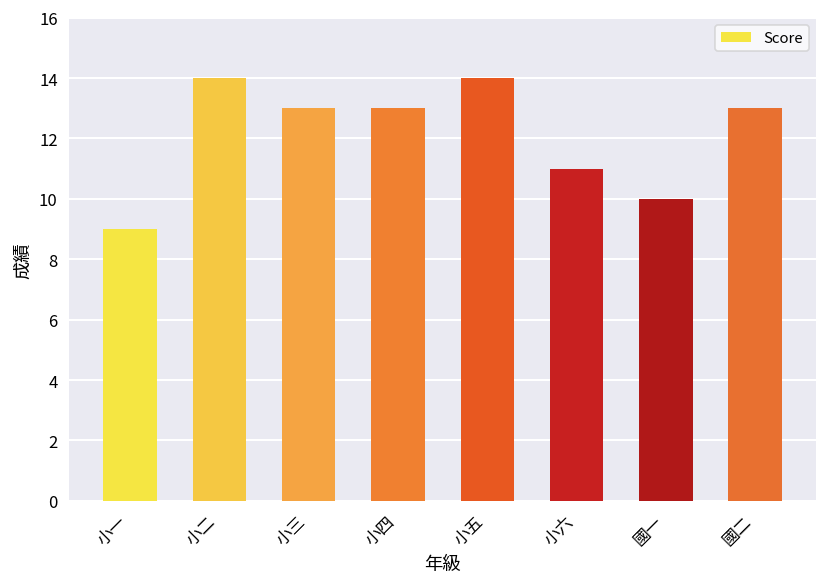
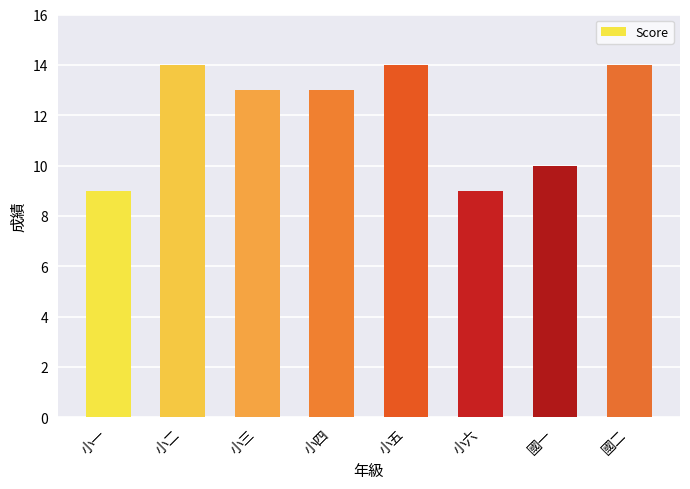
小六: 11 -> 9
國二: 13 -> 14
